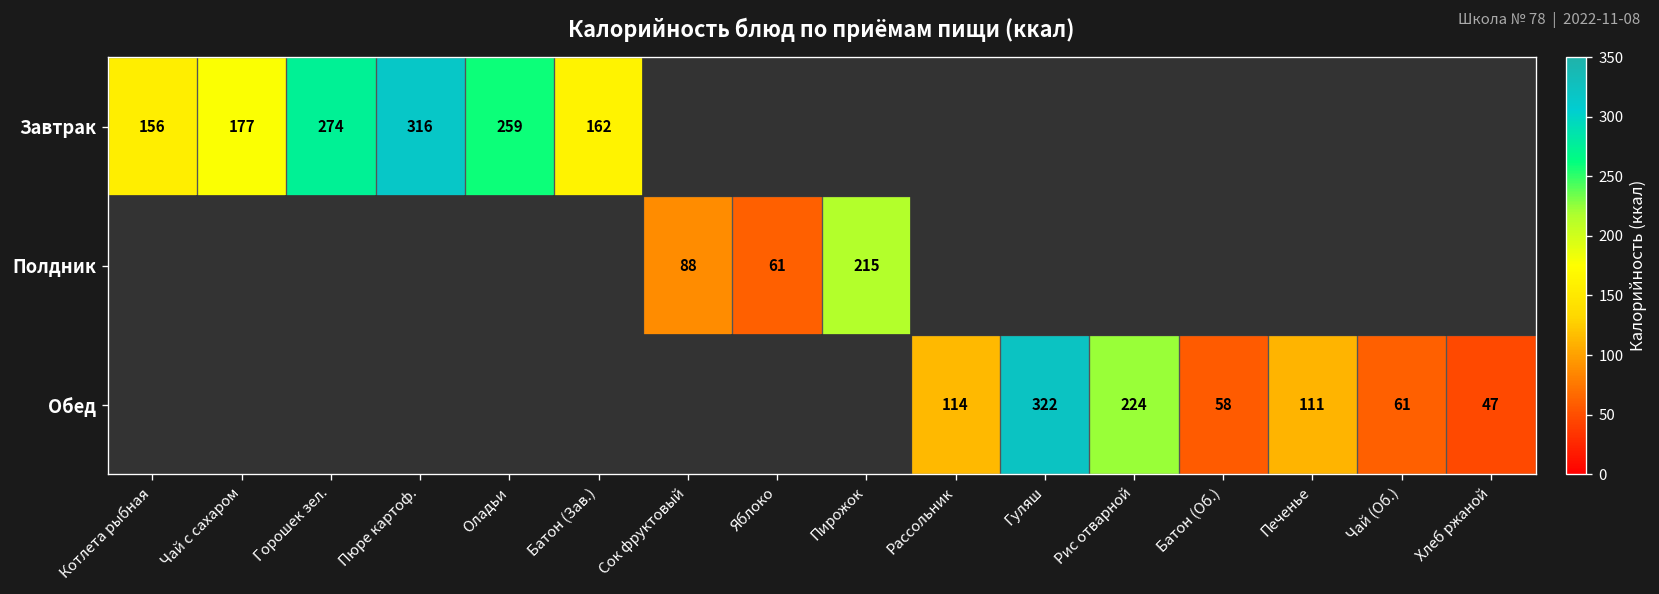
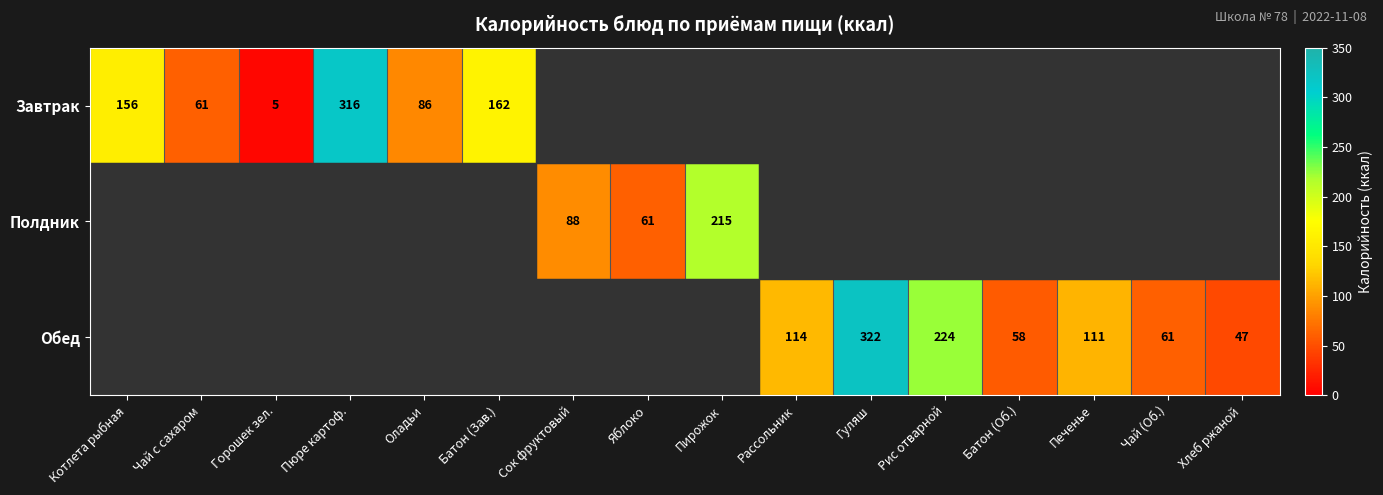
Завтрак, Чай с сахаром: 177 -> 61
Завтрак, Горошек зел.: 274 -> 5
Завтрак, Оладьи: 259 -> 86
